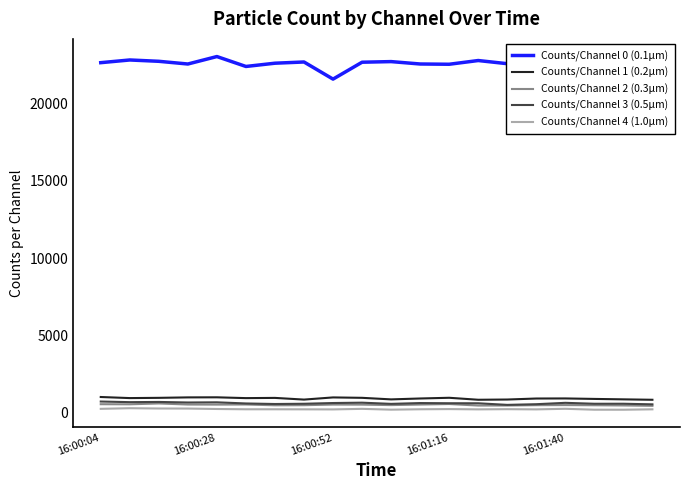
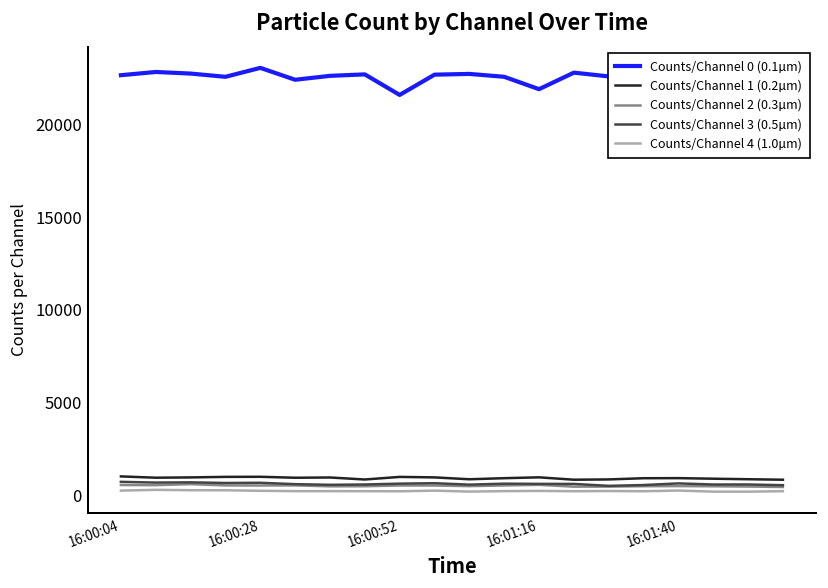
Counts/Channel 0 (0.1µm), 16:01:16: 22600 -> 21900
